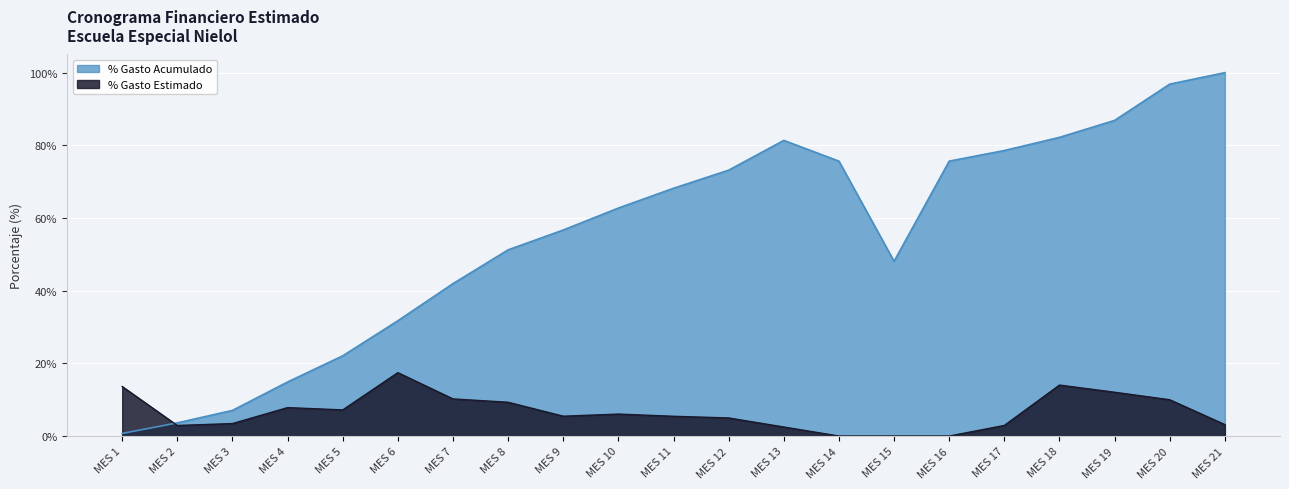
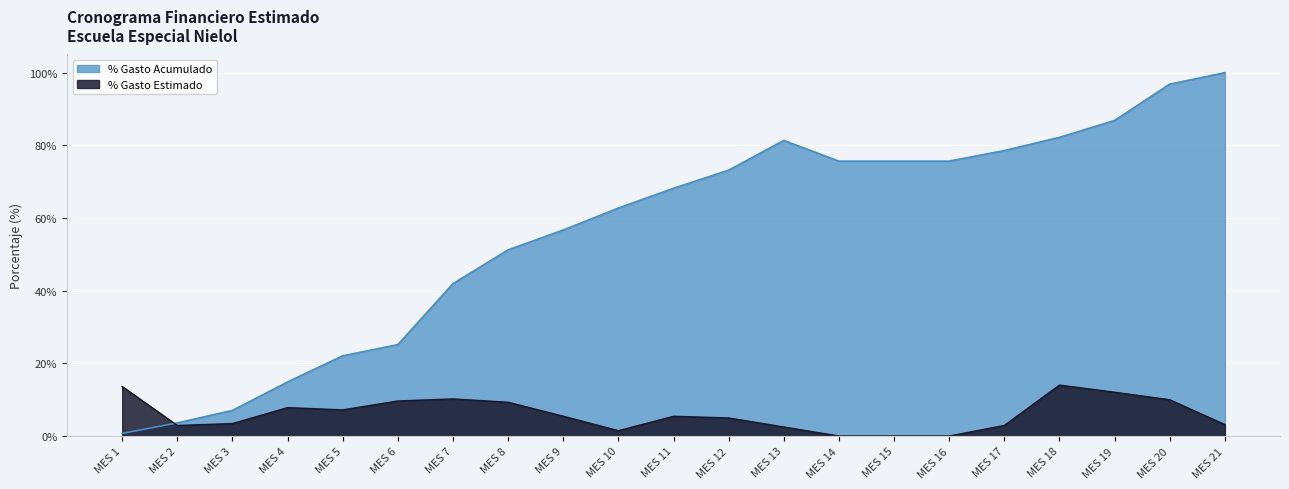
% Gasto Acumulado, MES 6: 32% -> 25%
% Gasto Estimado, MES 6: 17% -> 10%
% Gasto Estimado, MES 10: 6% -> 1%
% Gasto Acumulado, MES 15: 48% -> 76%
